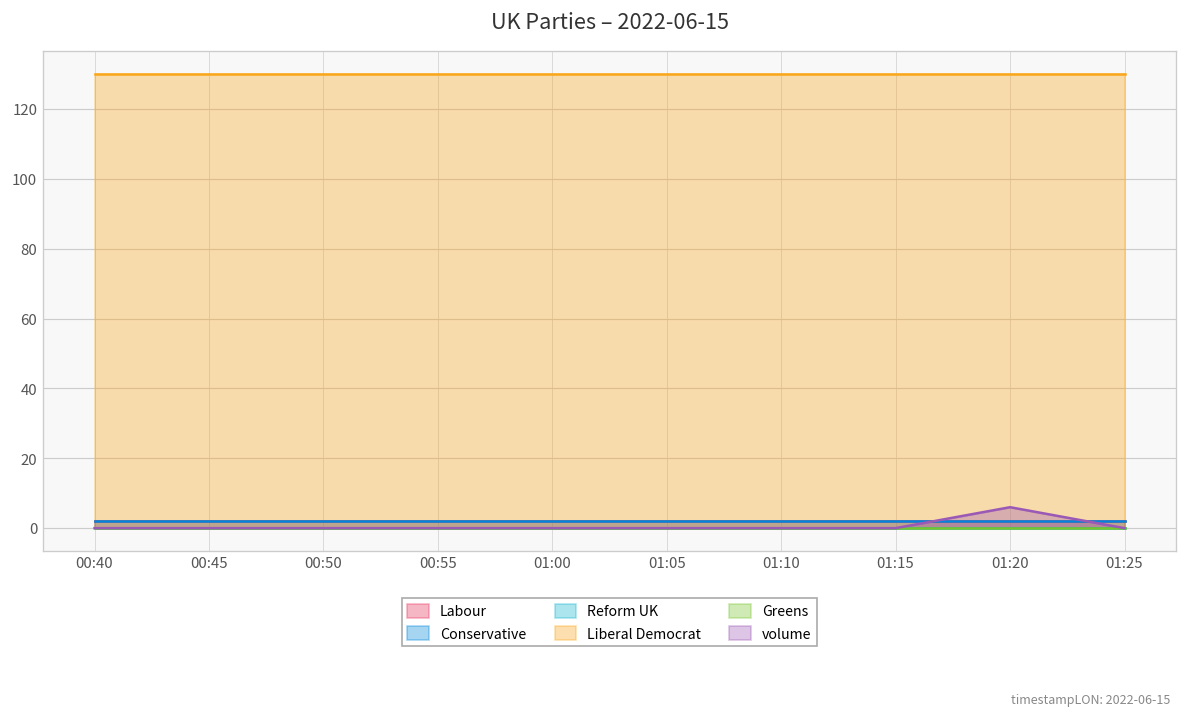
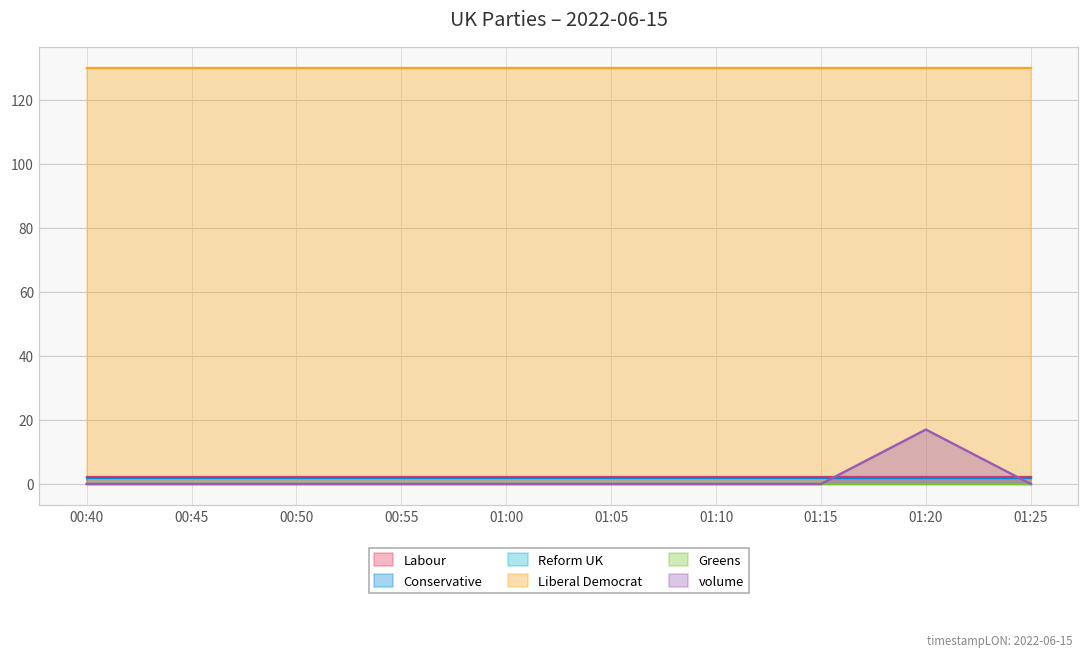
volume, 01:20: 6 -> 17
